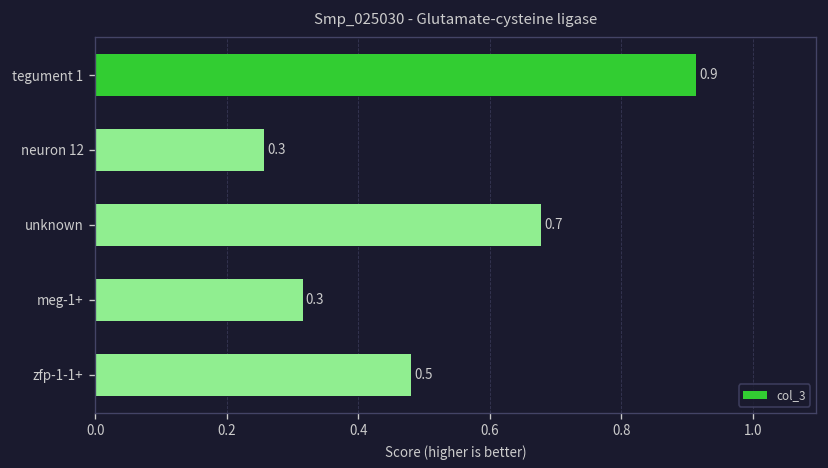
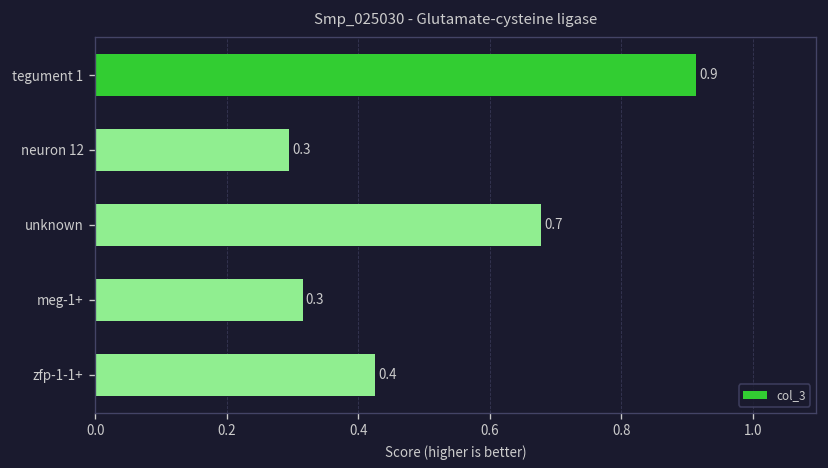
neuron 12: 0.26 -> 0.29
zfp-1-1+: 0.5 -> 0.4
